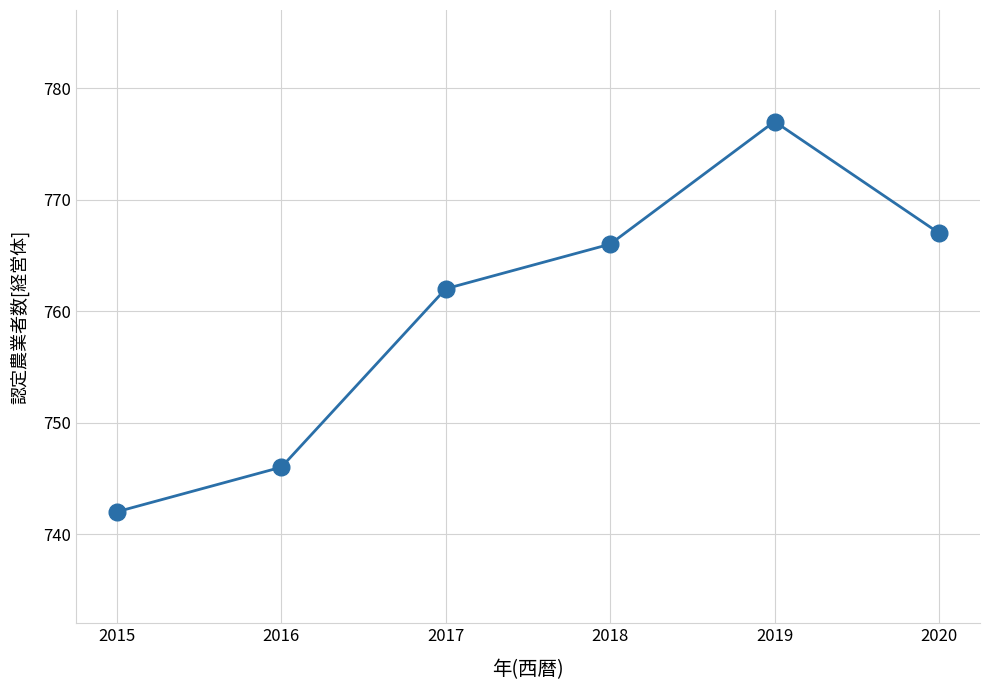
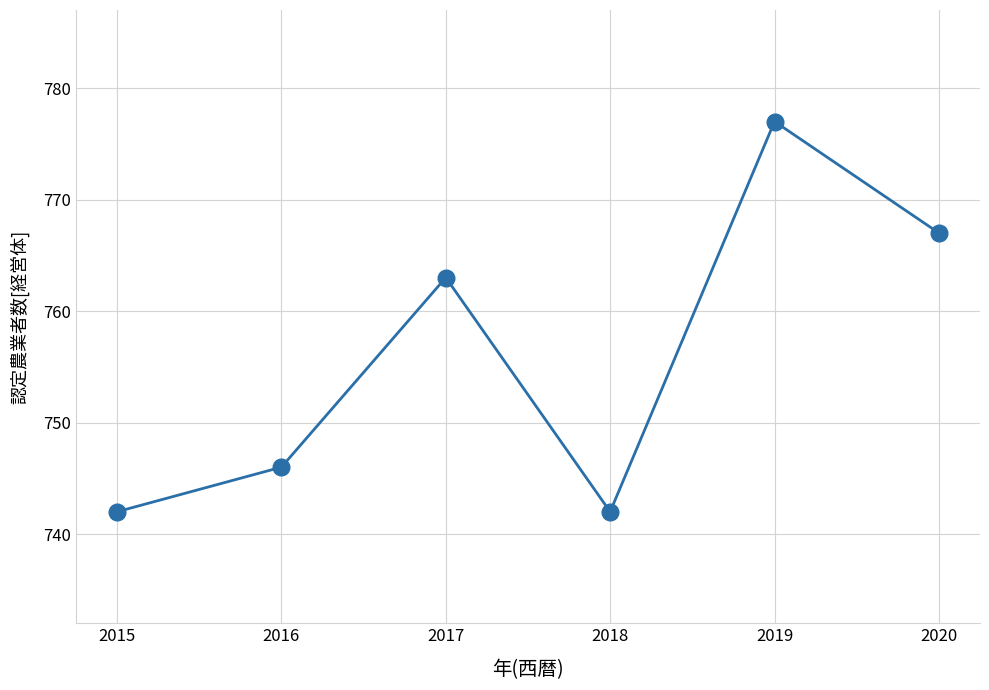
2017: 762 -> 763
2018: 766 -> 742
